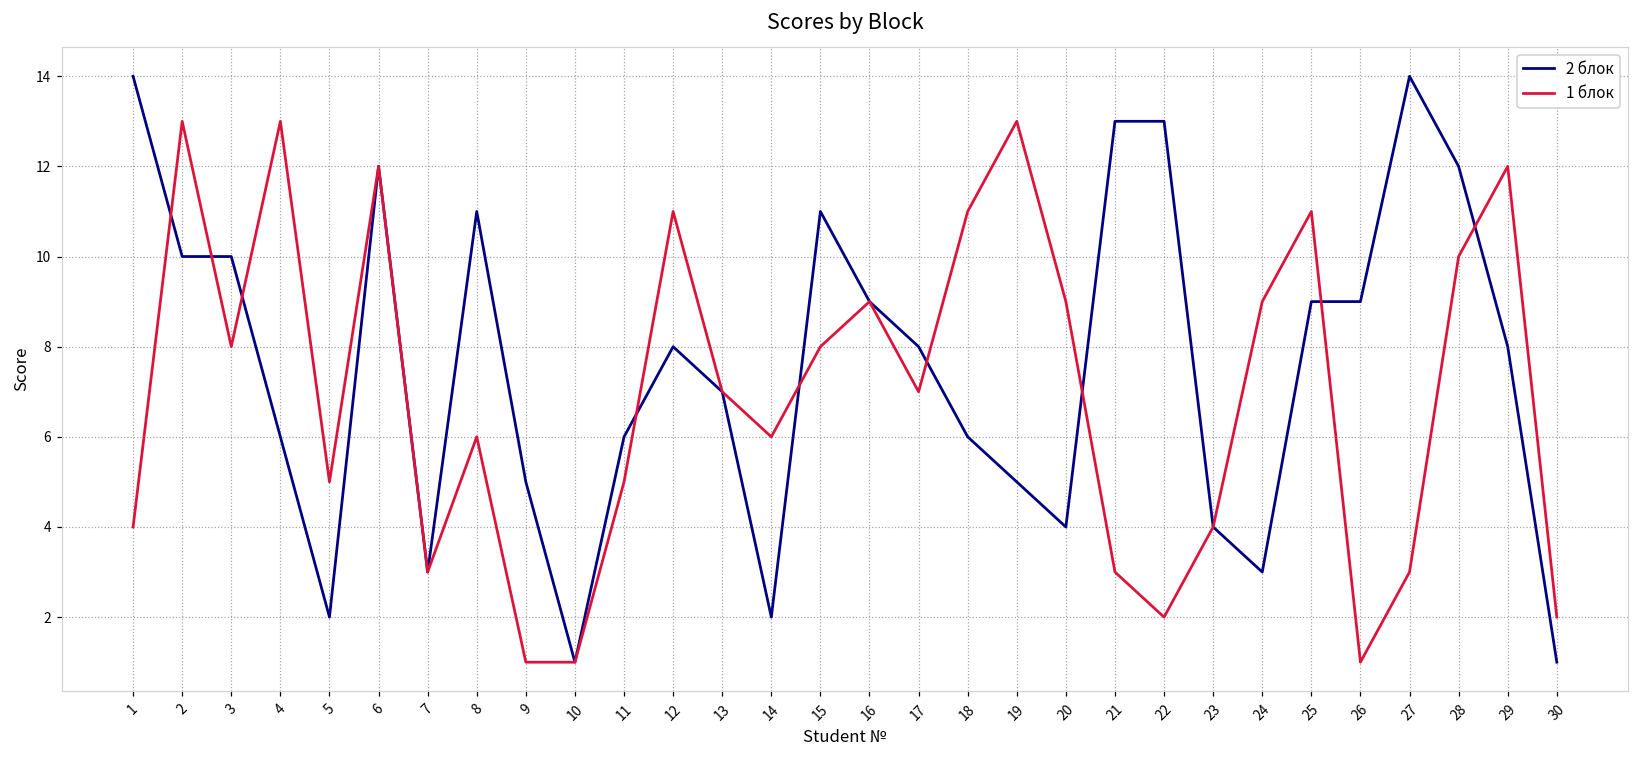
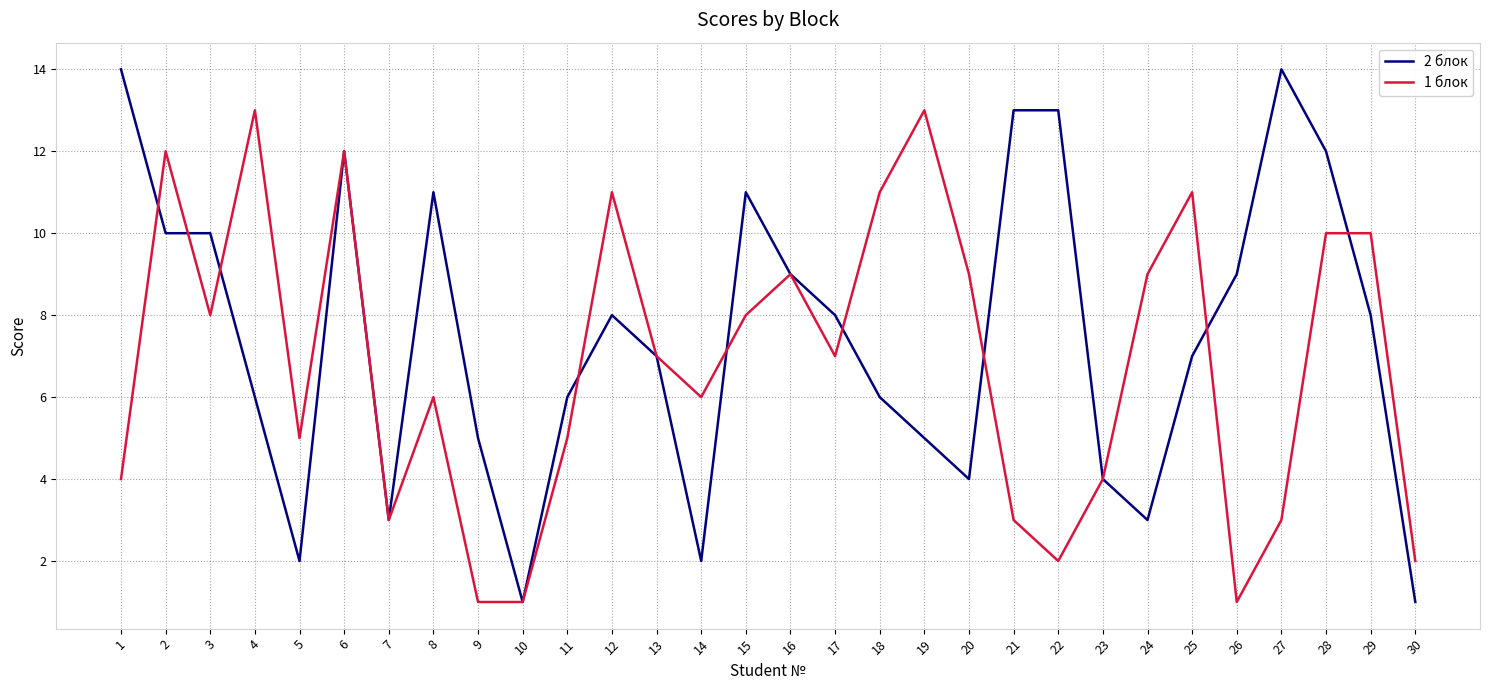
1 блок, 2: 13 -> 12
2 блок, 25: 9 -> 7
1 блок, 29: 12 -> 10
